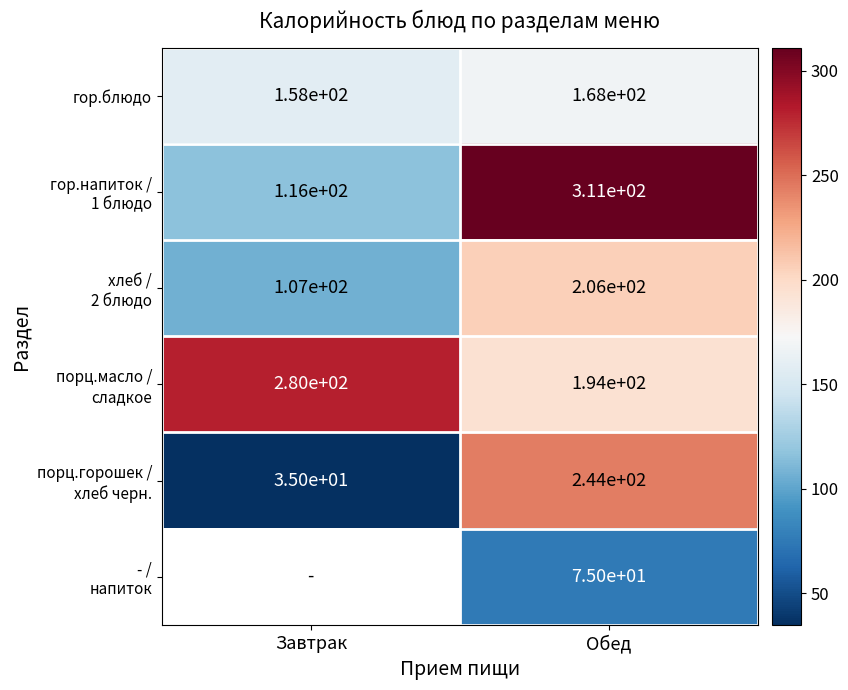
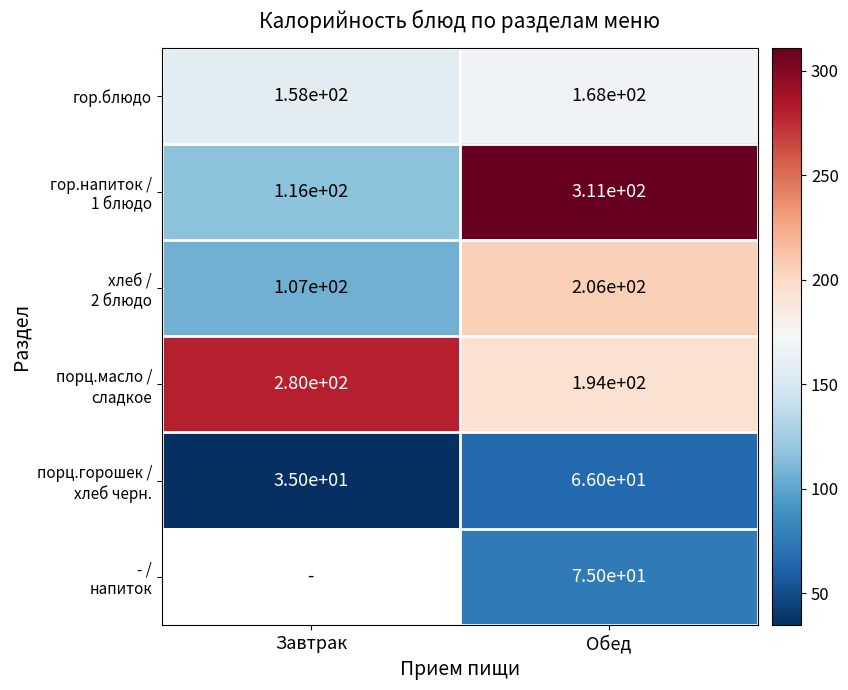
порц.горошек / хлеб черн., Обед: 2.44e+02 -> 6.60e+01
